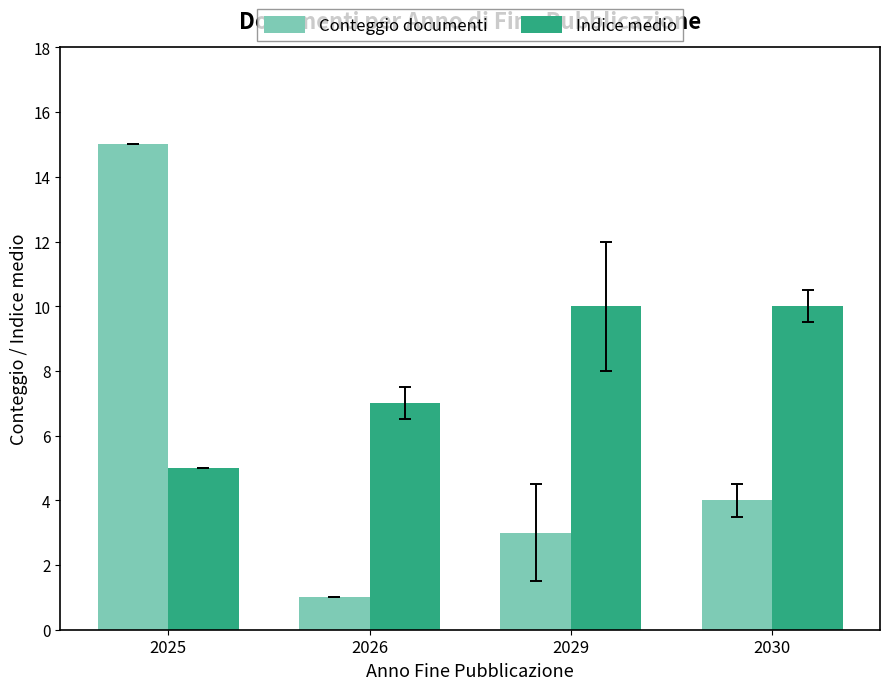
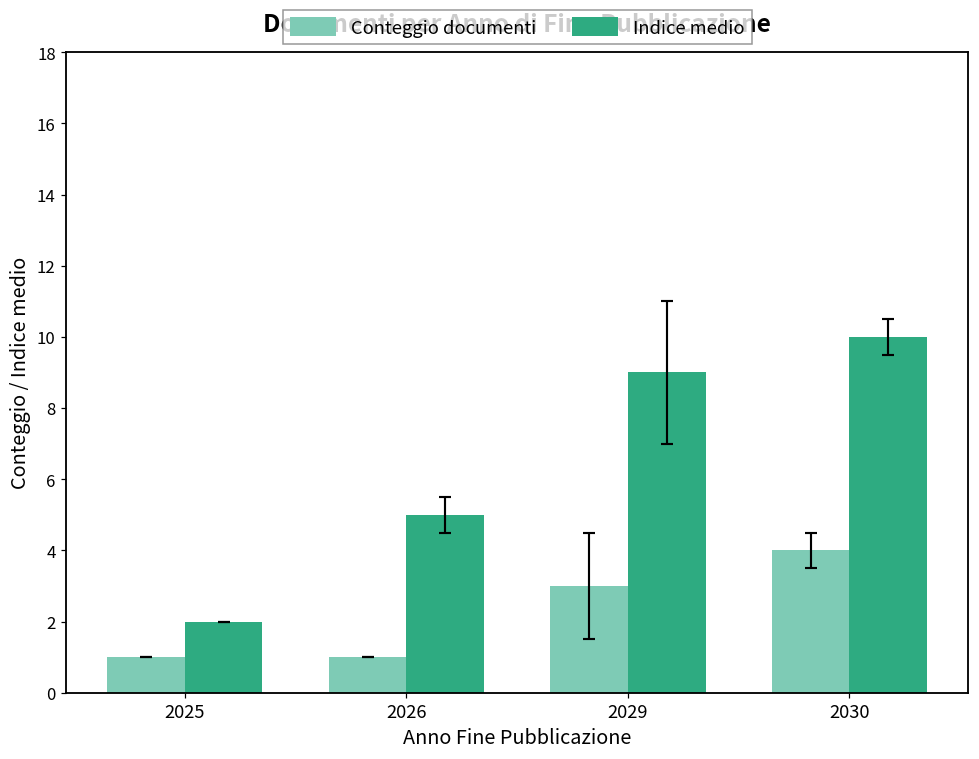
Conteggio documenti, 2025: 15 -> 1
Indice medio, 2025: 5 -> 2
Indice medio, 2026: 7 -> 5
Indice medio, 2029: 10 -> 9
